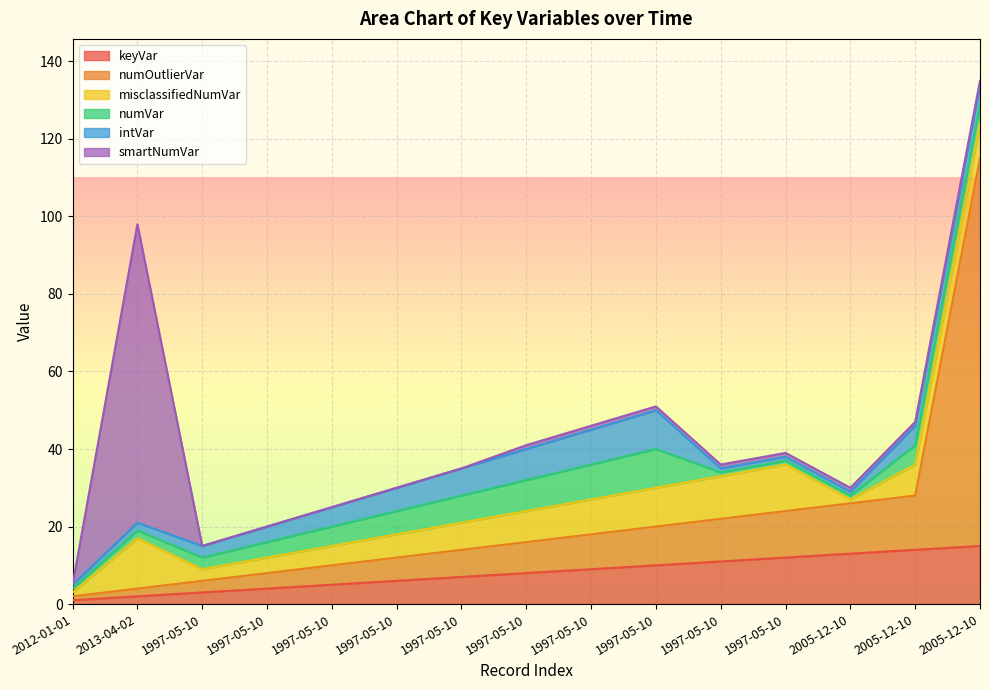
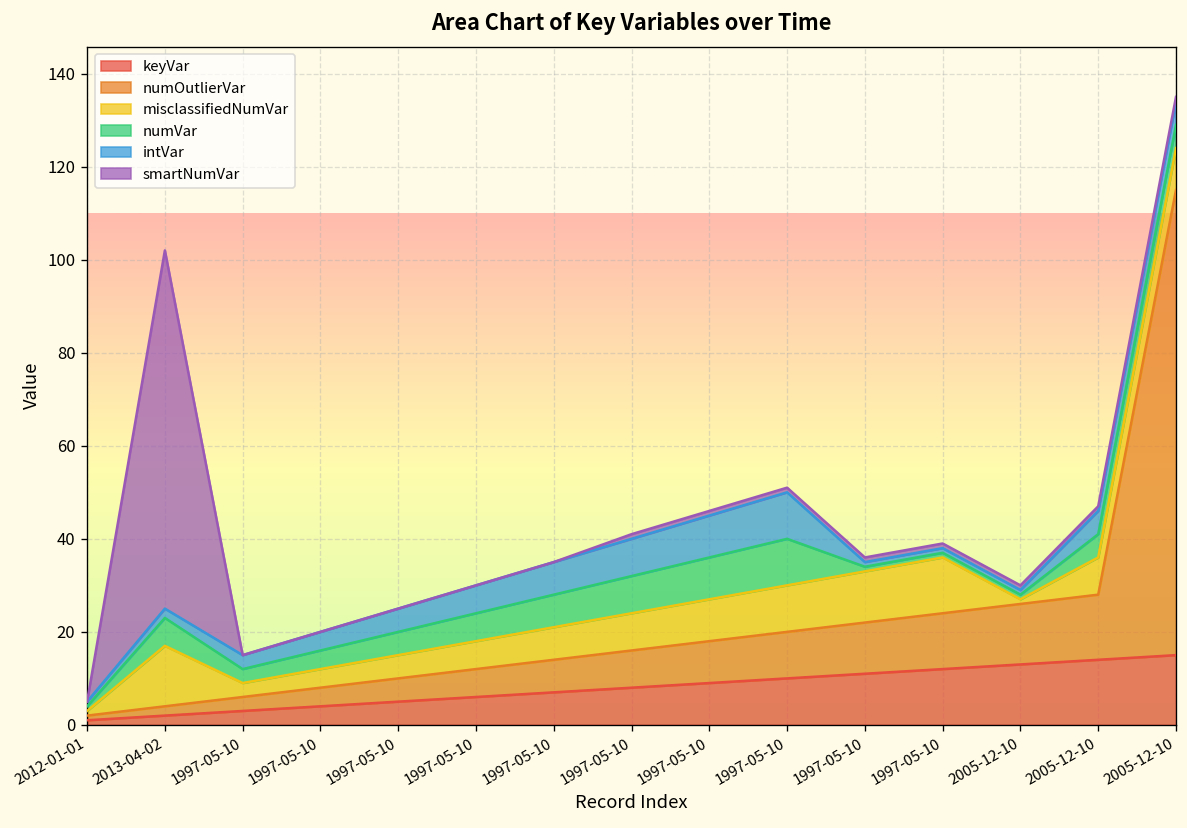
numVar, 2013-04-02: 2 -> 6
